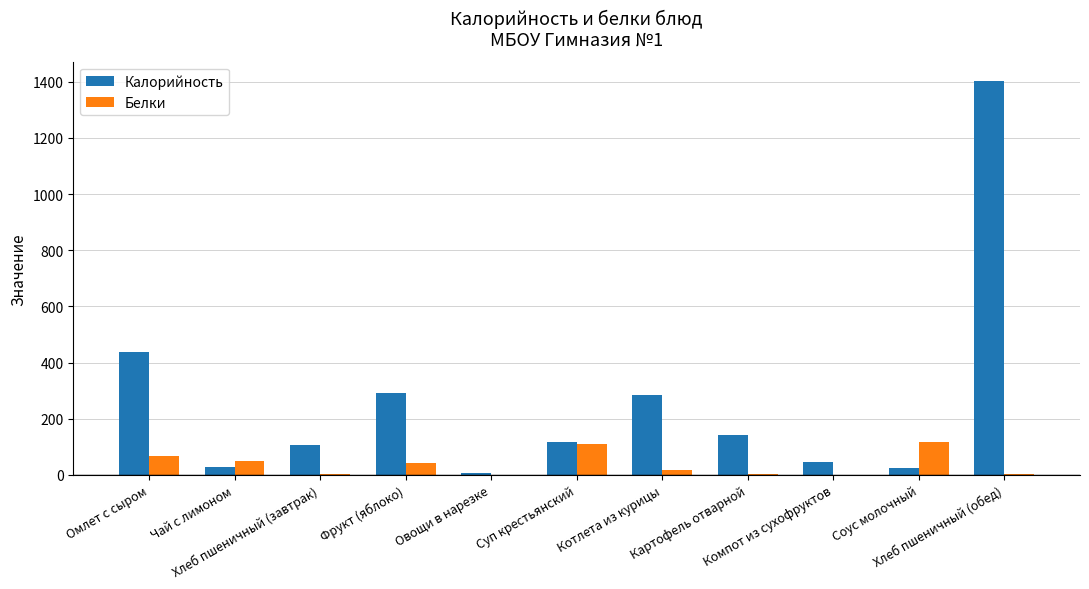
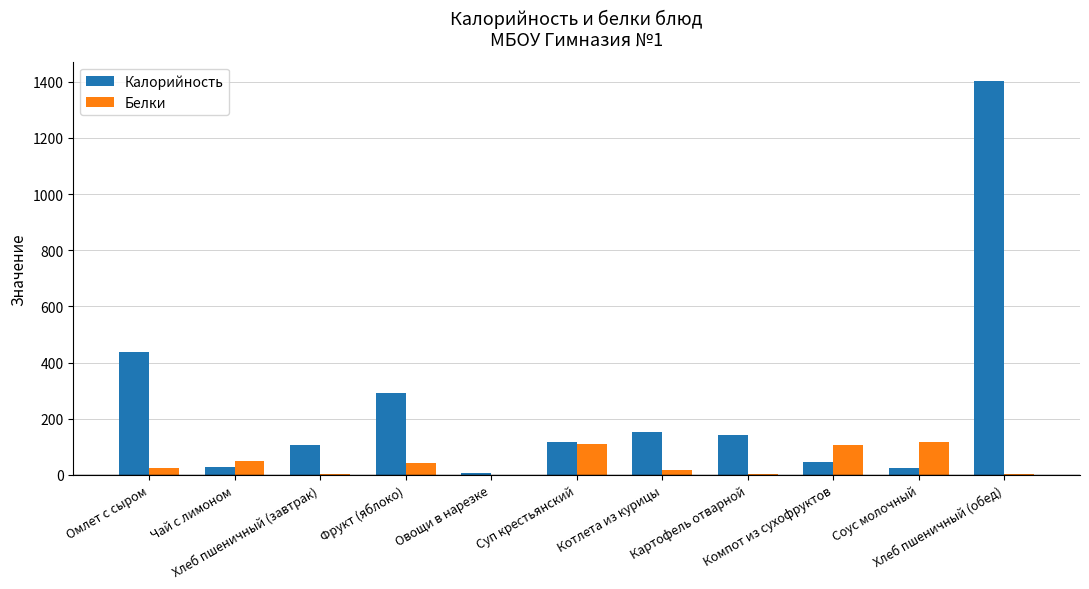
Белки, Омлет с сыром: 70 -> 30
Калорийность, Котлета из курицы: 290 -> 150
Белки, Компот из сухофруктов: 0 -> 100
